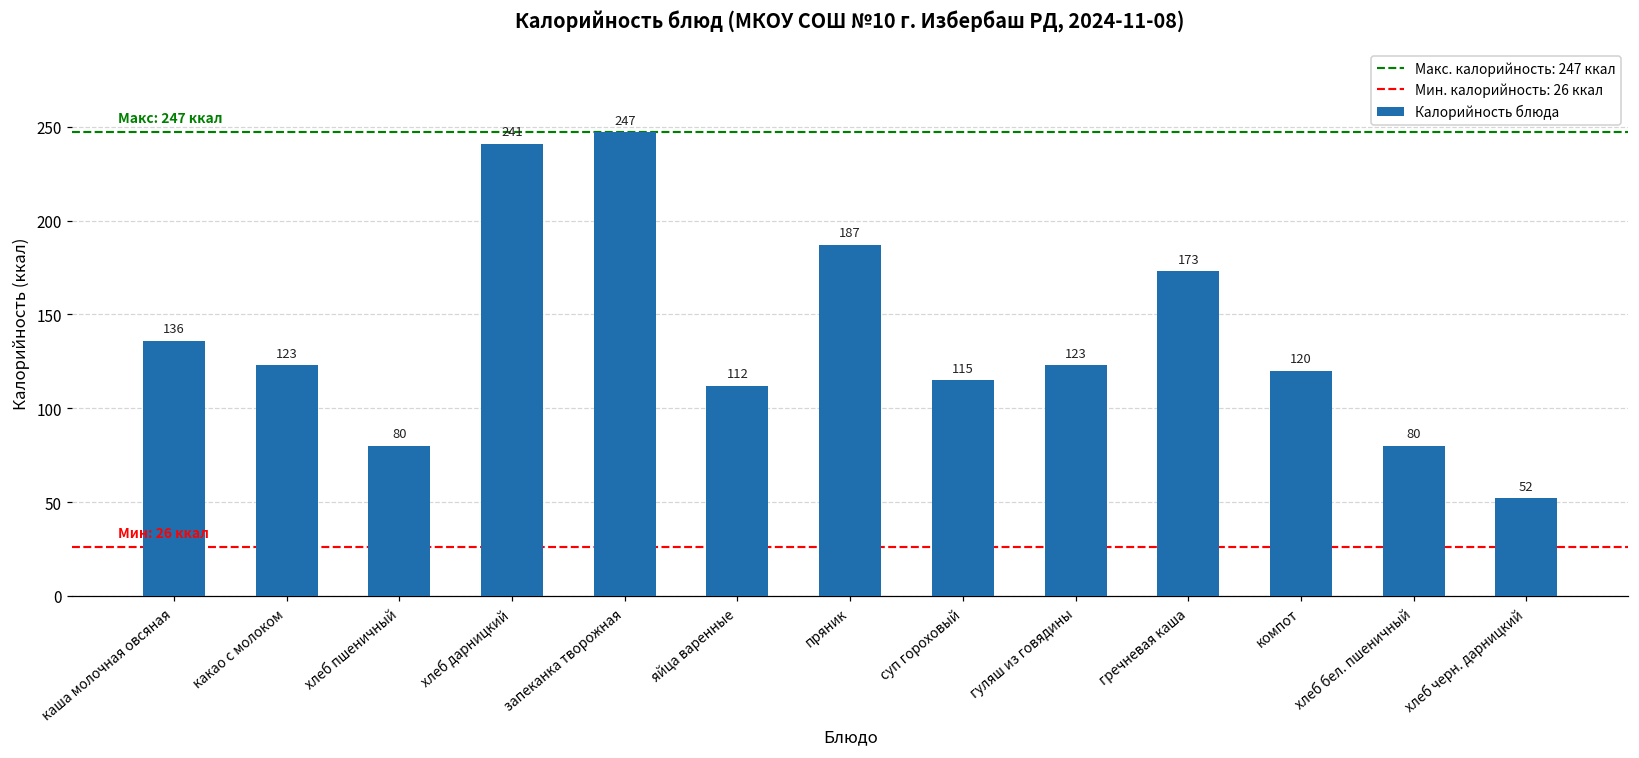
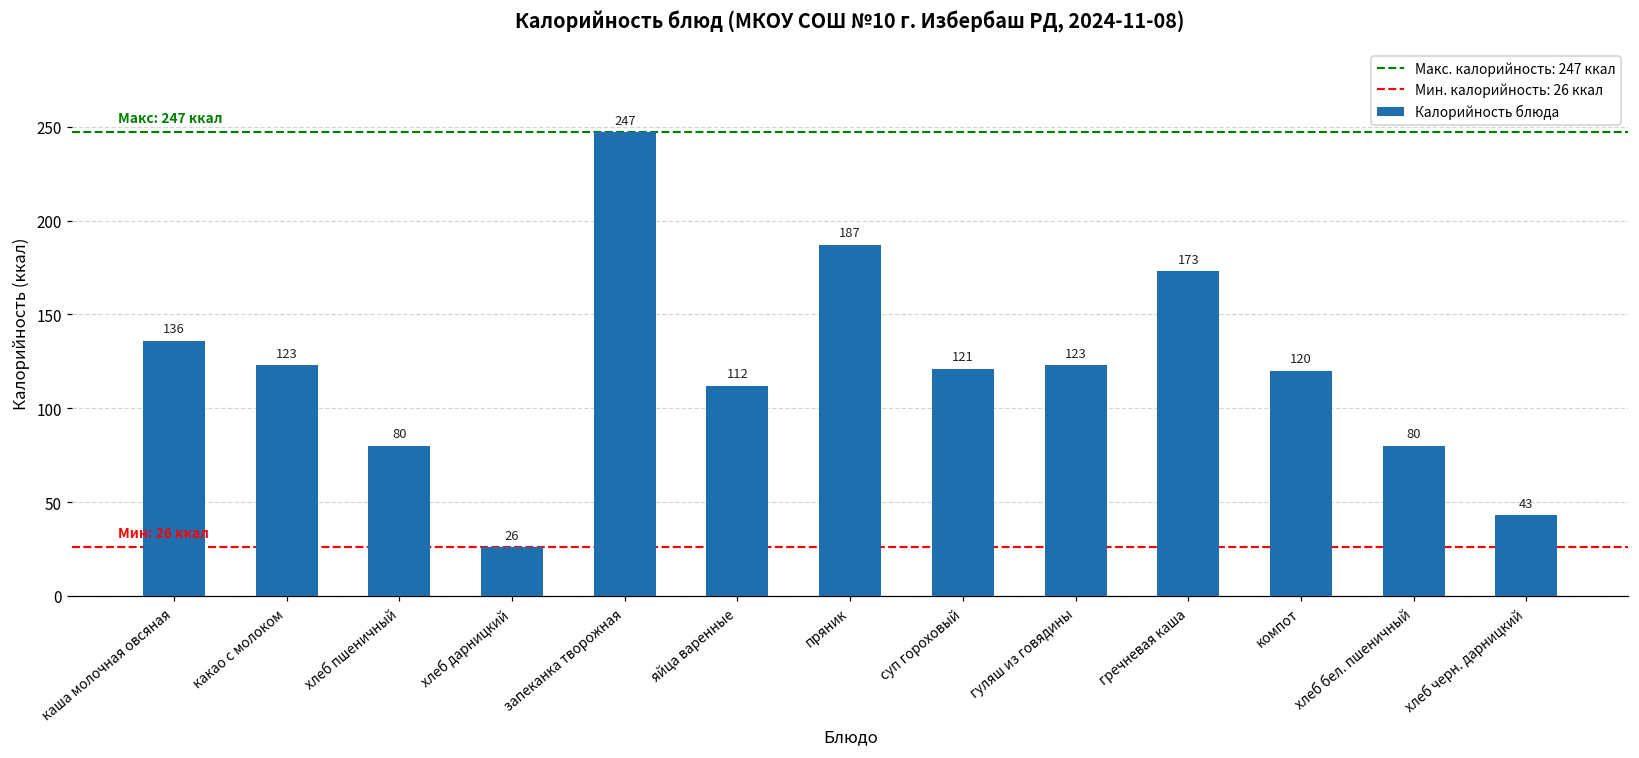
хлеб дарницкий: 241 -> 26
суп гороховый: 115 -> 121
хлеб черн. дарницкий: 52 -> 43
